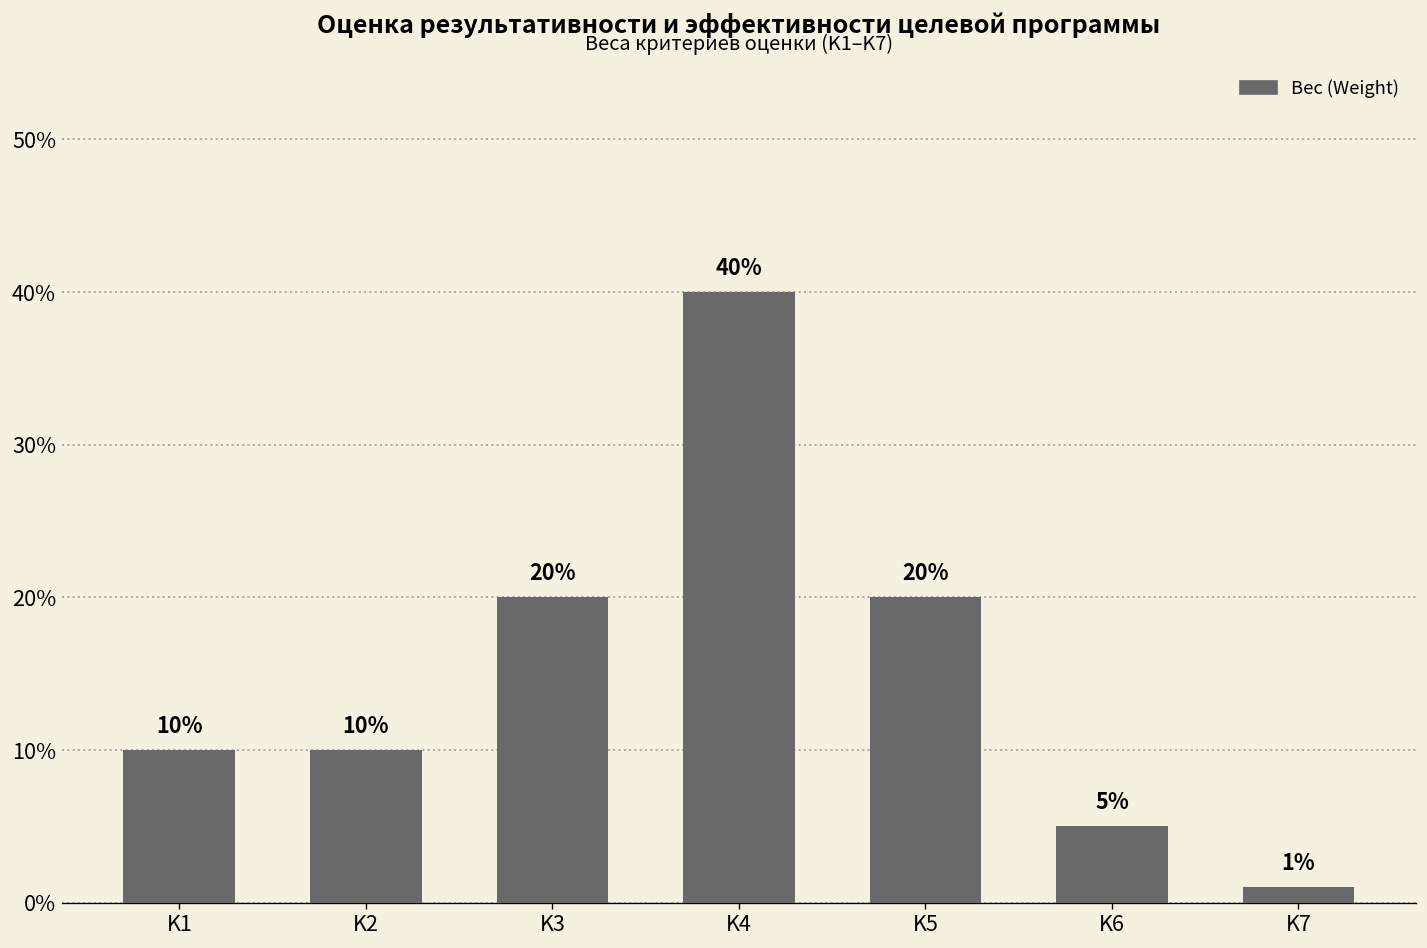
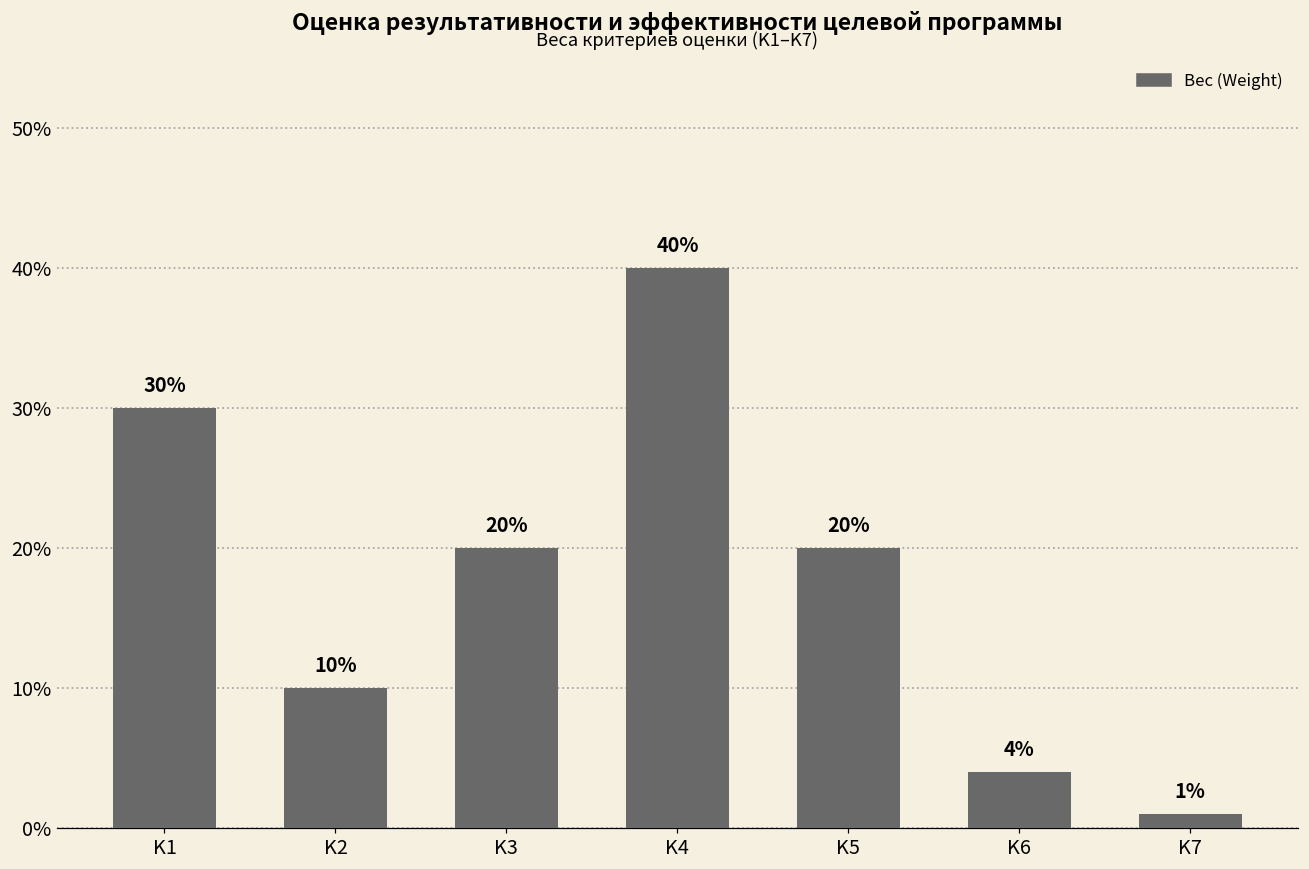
K1: 10% -> 30%
K6: 5% -> 4%
